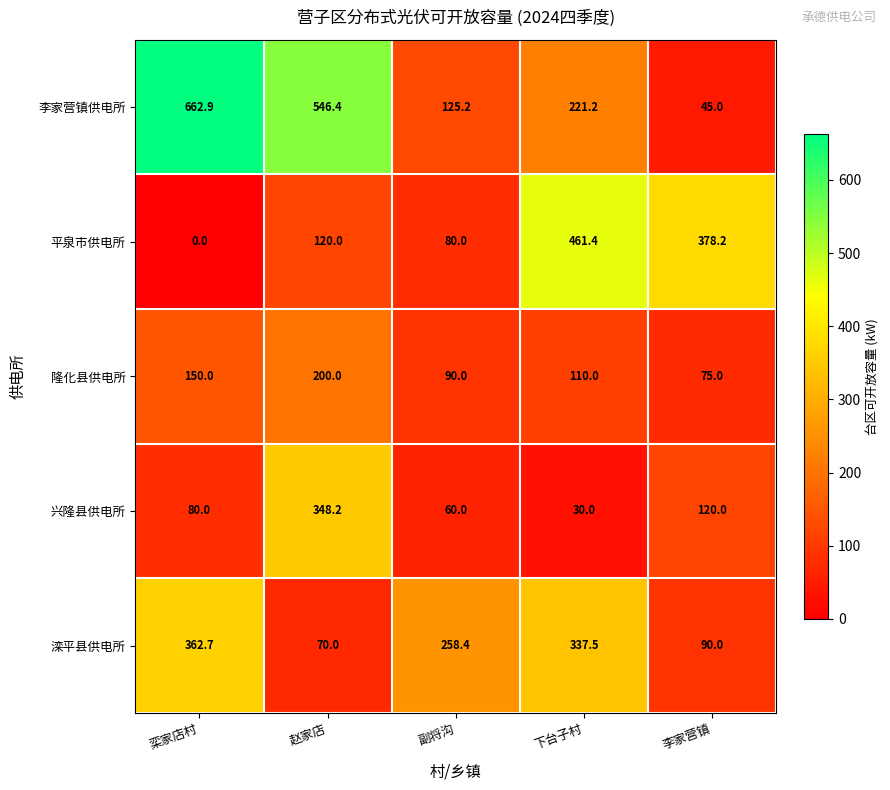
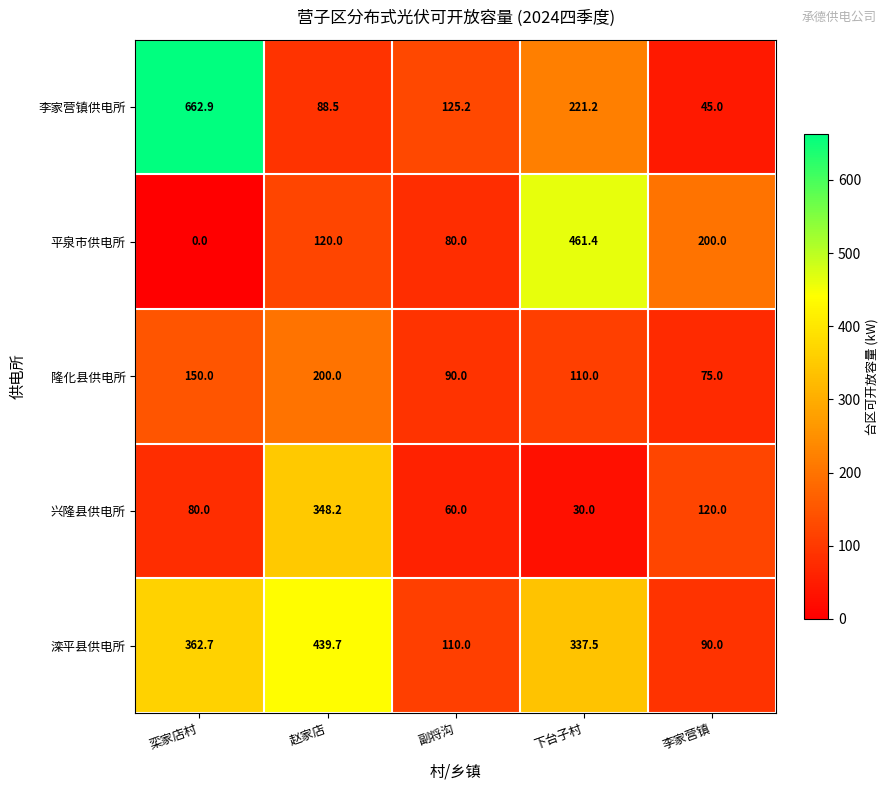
李家营镇供电所, 赵家店: 546.4 -> 88.5
平泉市供电所, 李家营镇: 378.2 -> 200.0
滦平县供电所, 赵家店: 70.0 -> 439.7
滦平县供电所, 副将沟: 258.4 -> 110.0
